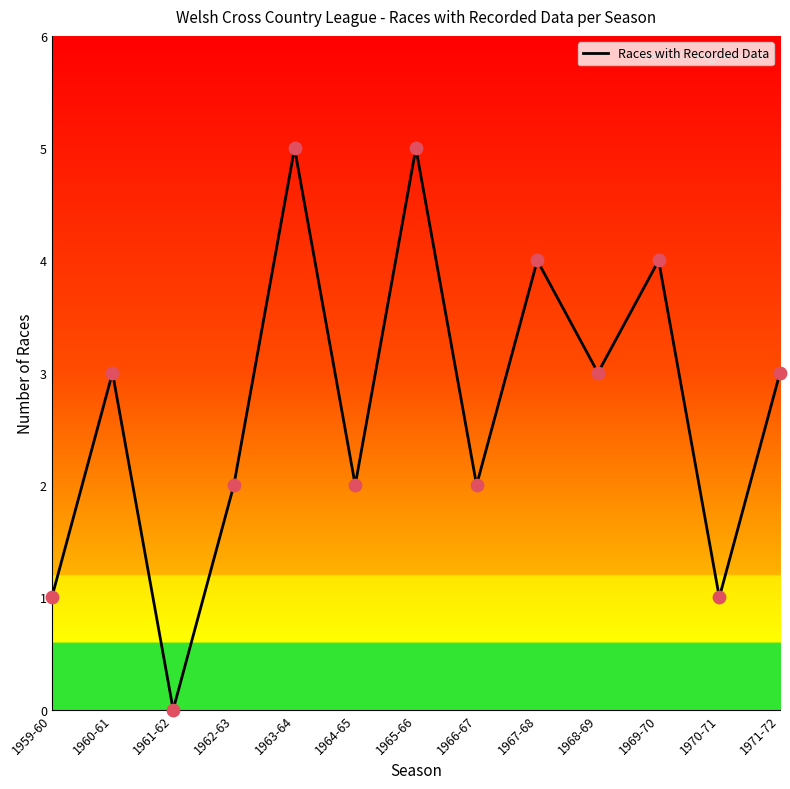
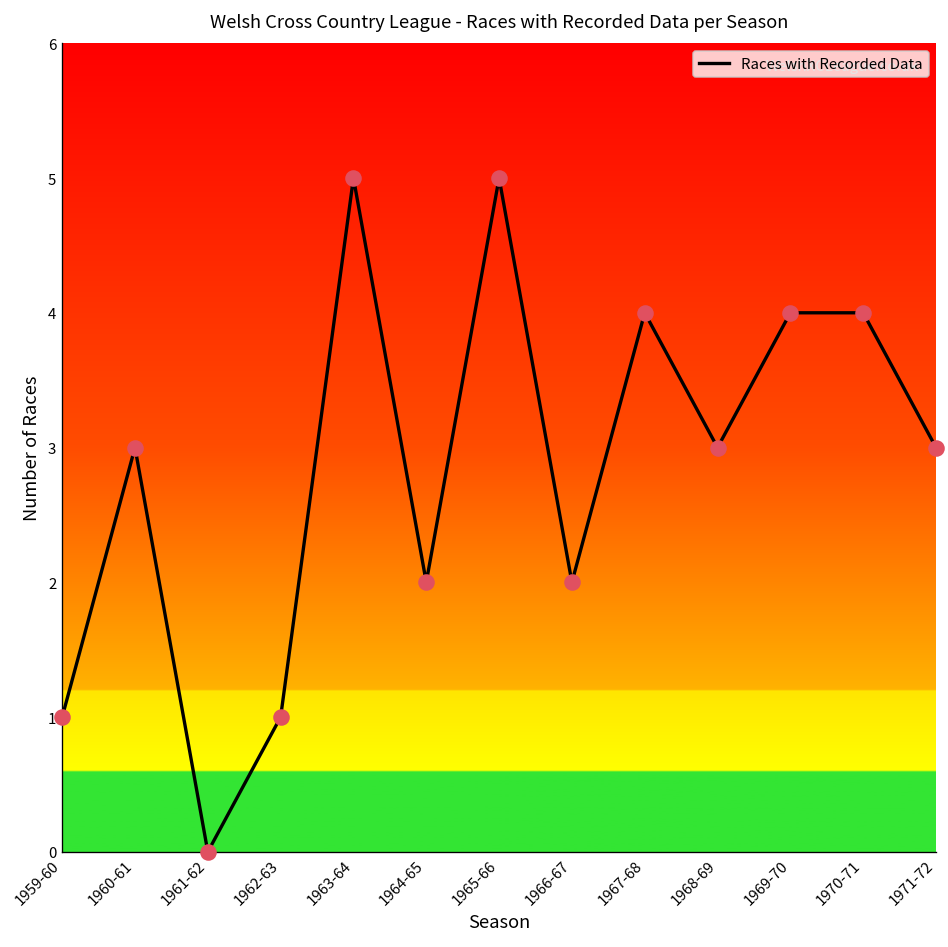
1962-63: 2 -> 1
1970-71: 1 -> 4
